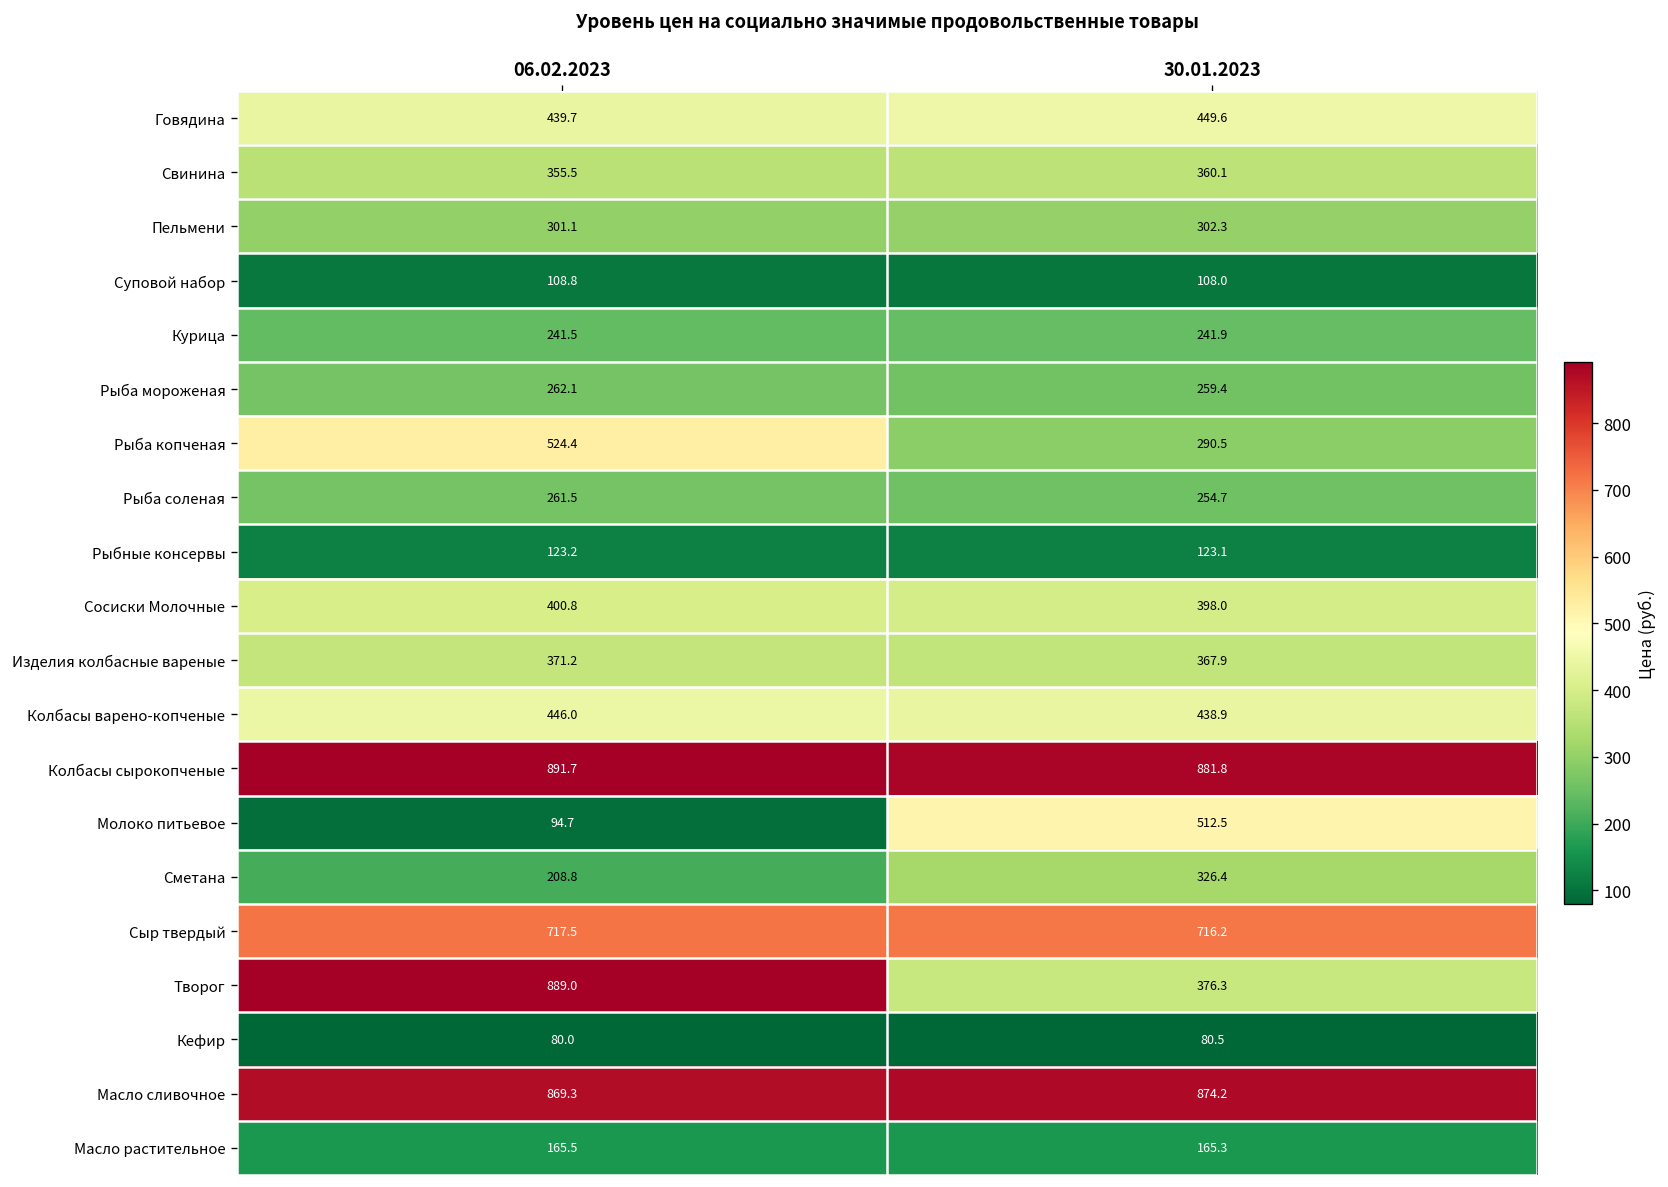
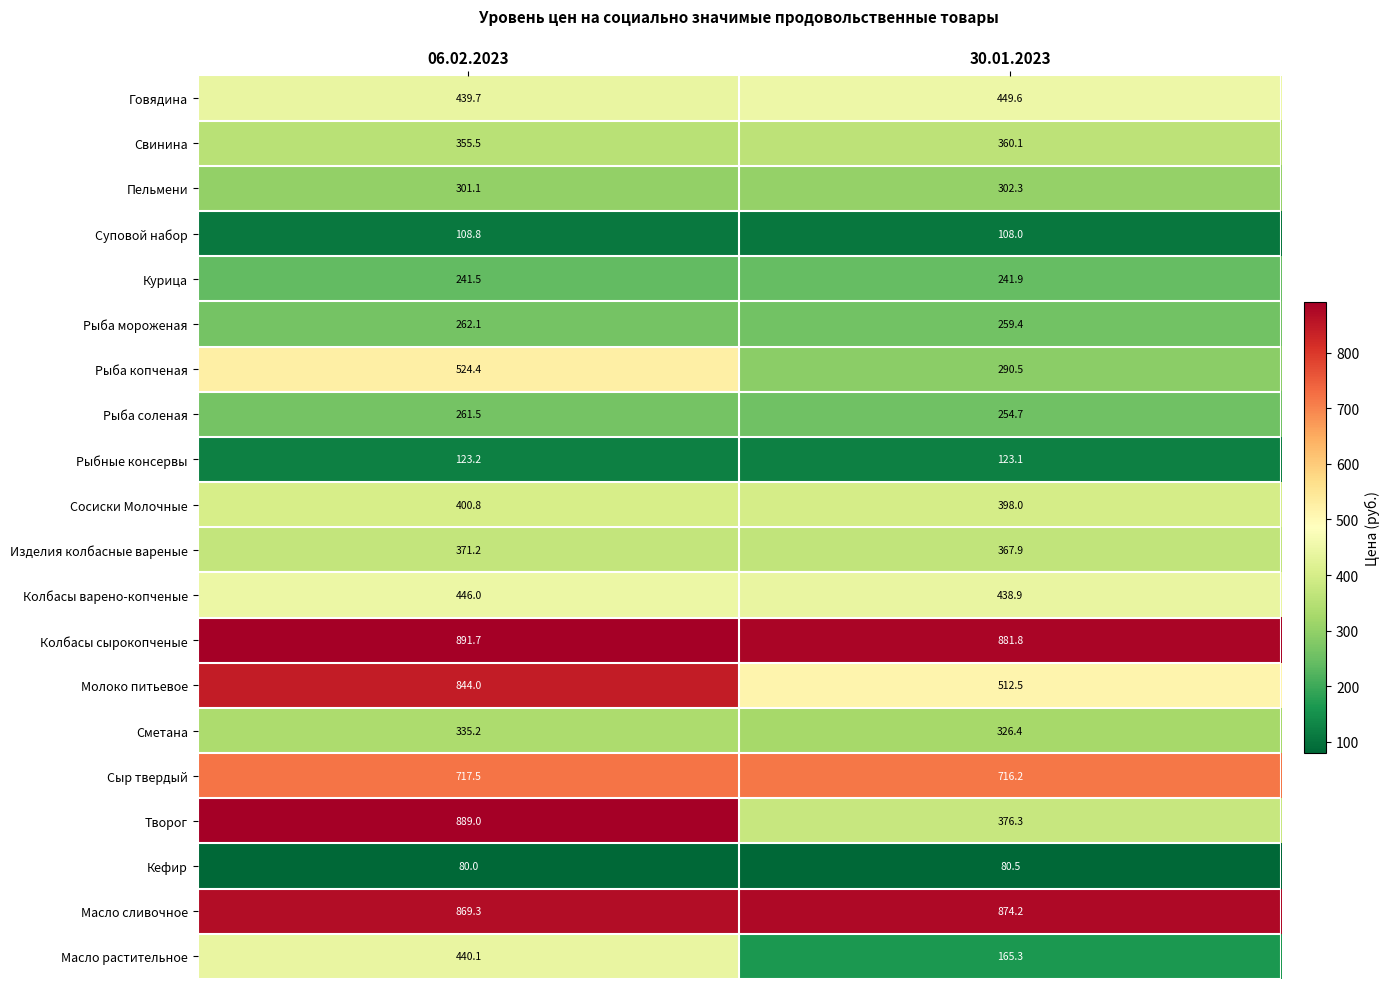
Молоко питьевое, 06.02.2023: 94.7 -> 844.0
Сметана, 06.02.2023: 208.8 -> 335.2
Масло растительное, 06.02.2023: 165.5 -> 440.1
